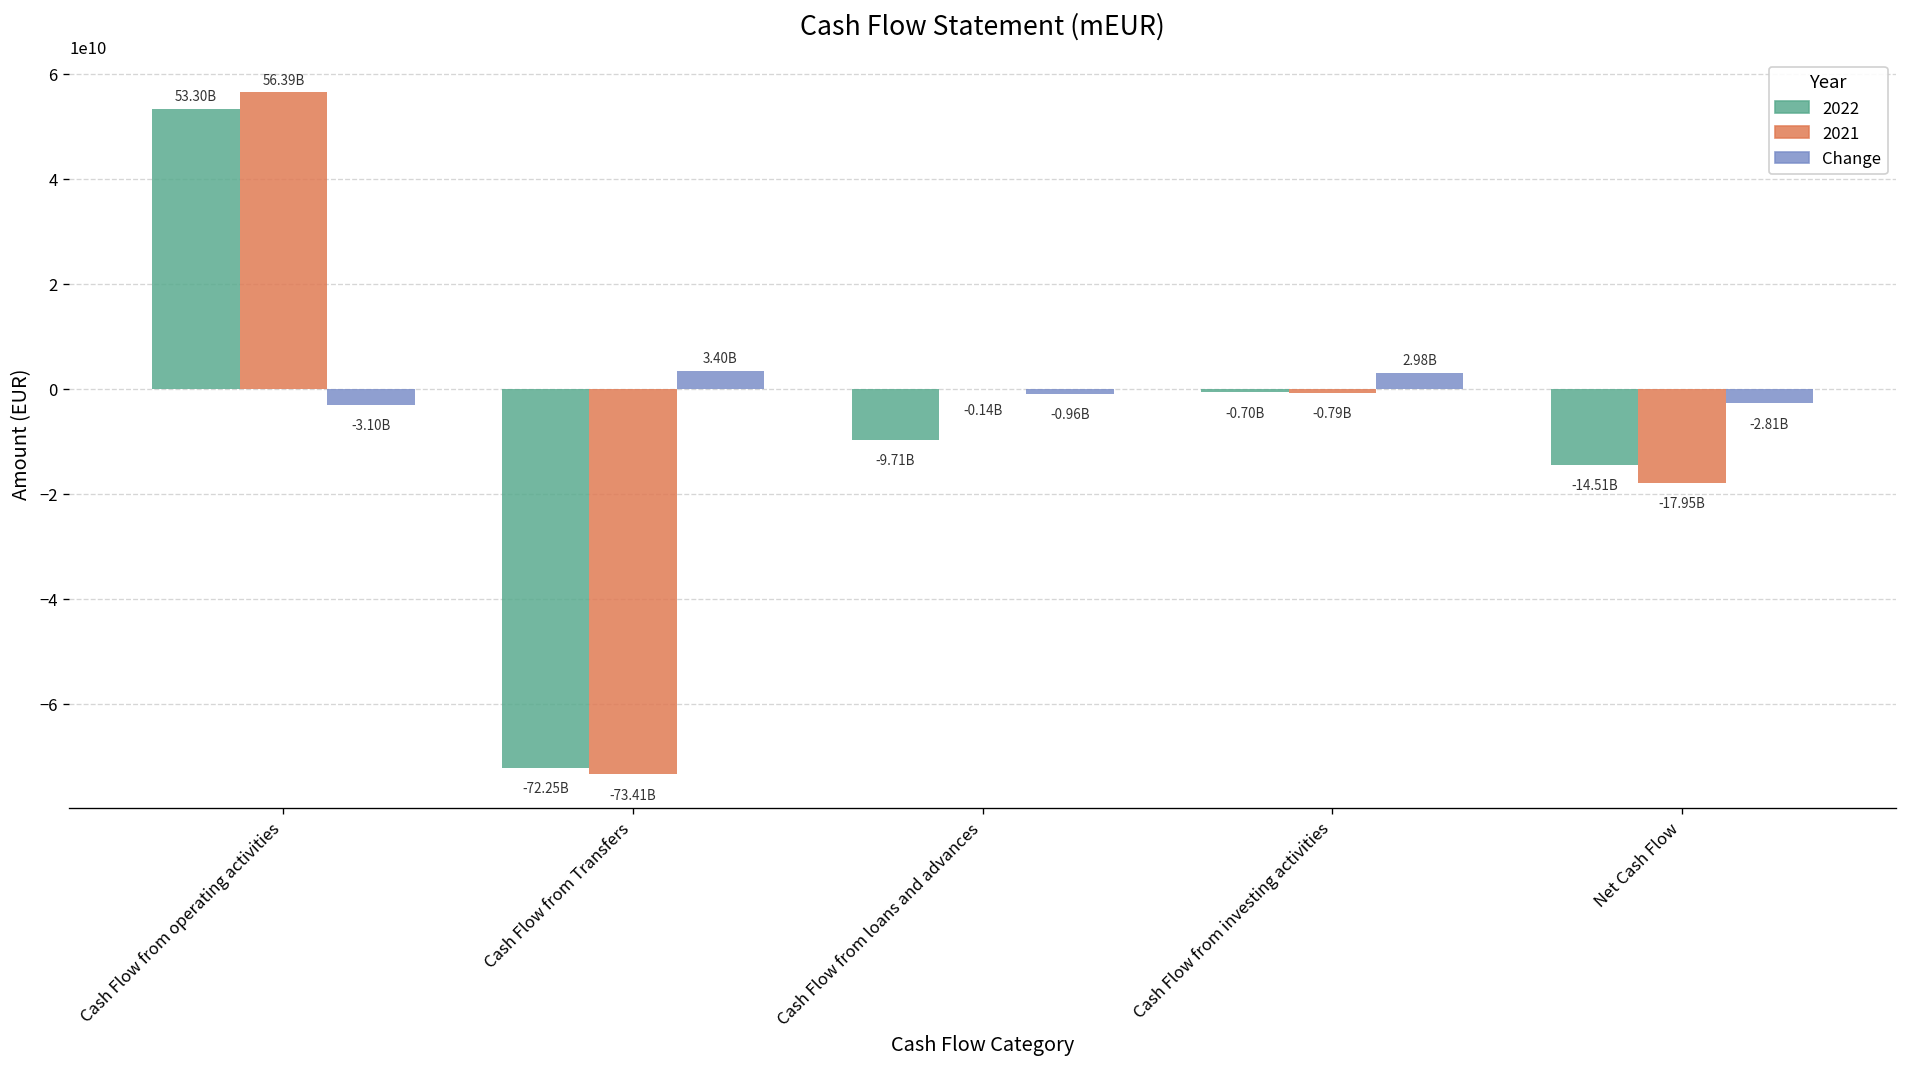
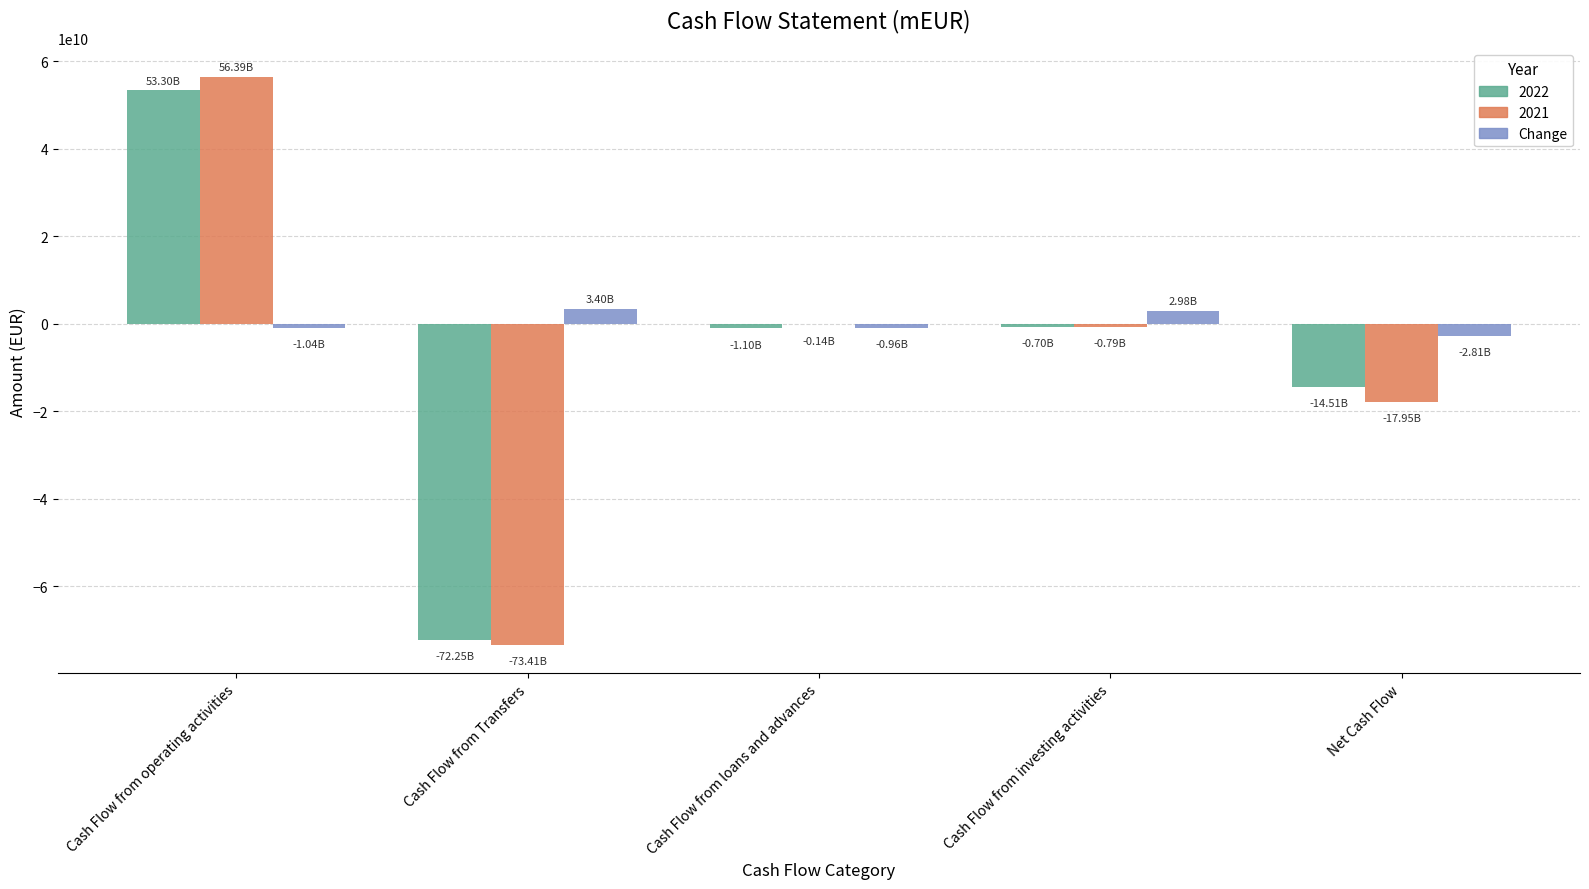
Change, Cash Flow from operating activities: -3.10B -> -1.04B
2022, Cash Flow from loans and advances: -9.71B -> -1.10B
